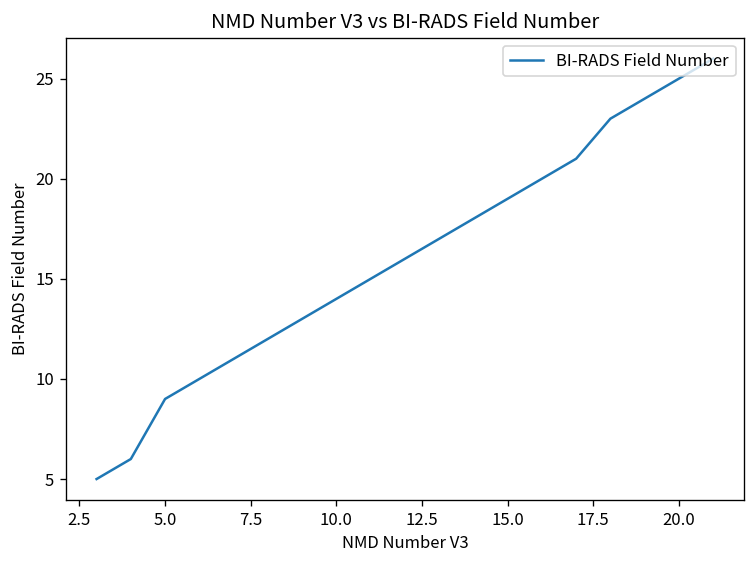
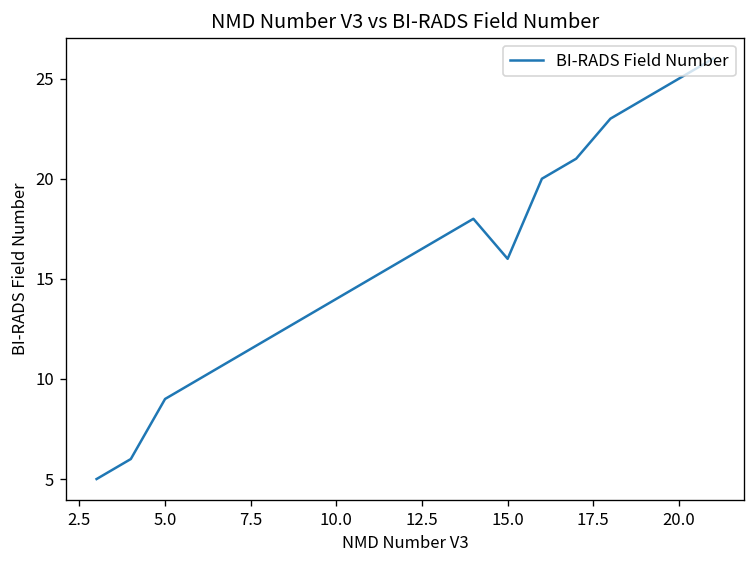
15.0: 19 -> 16
